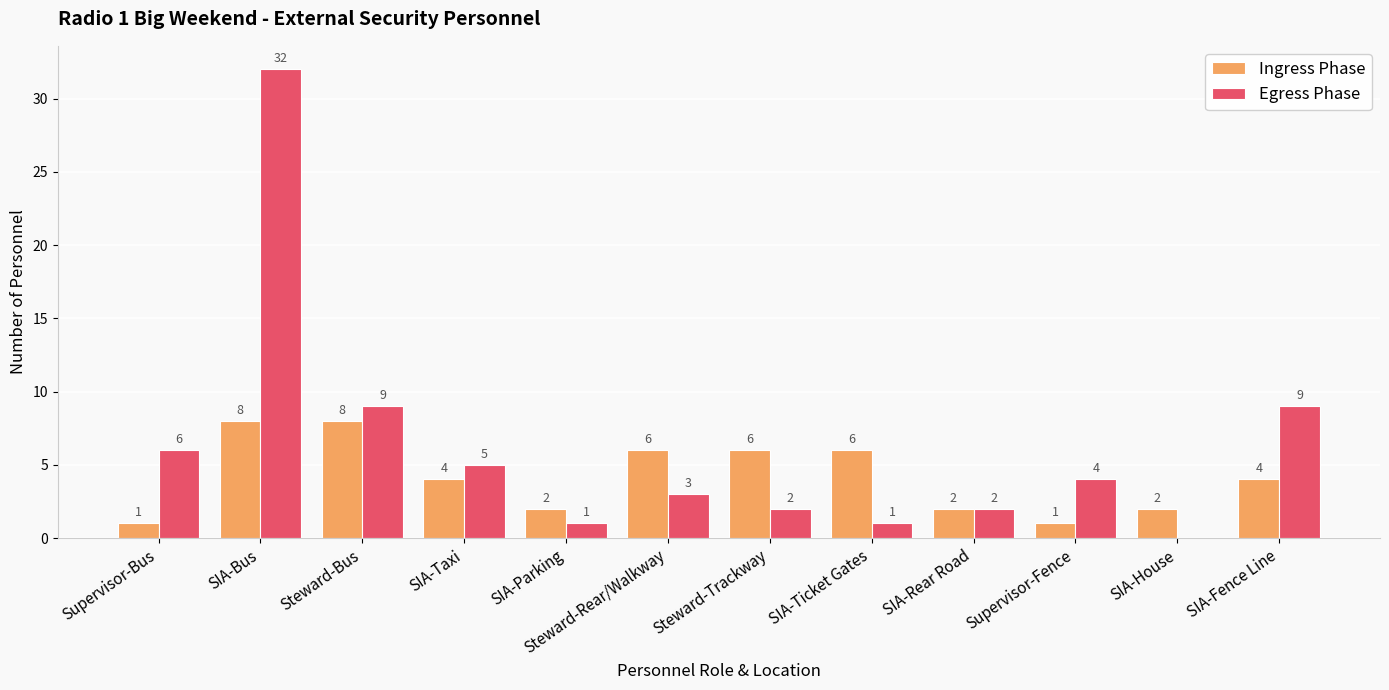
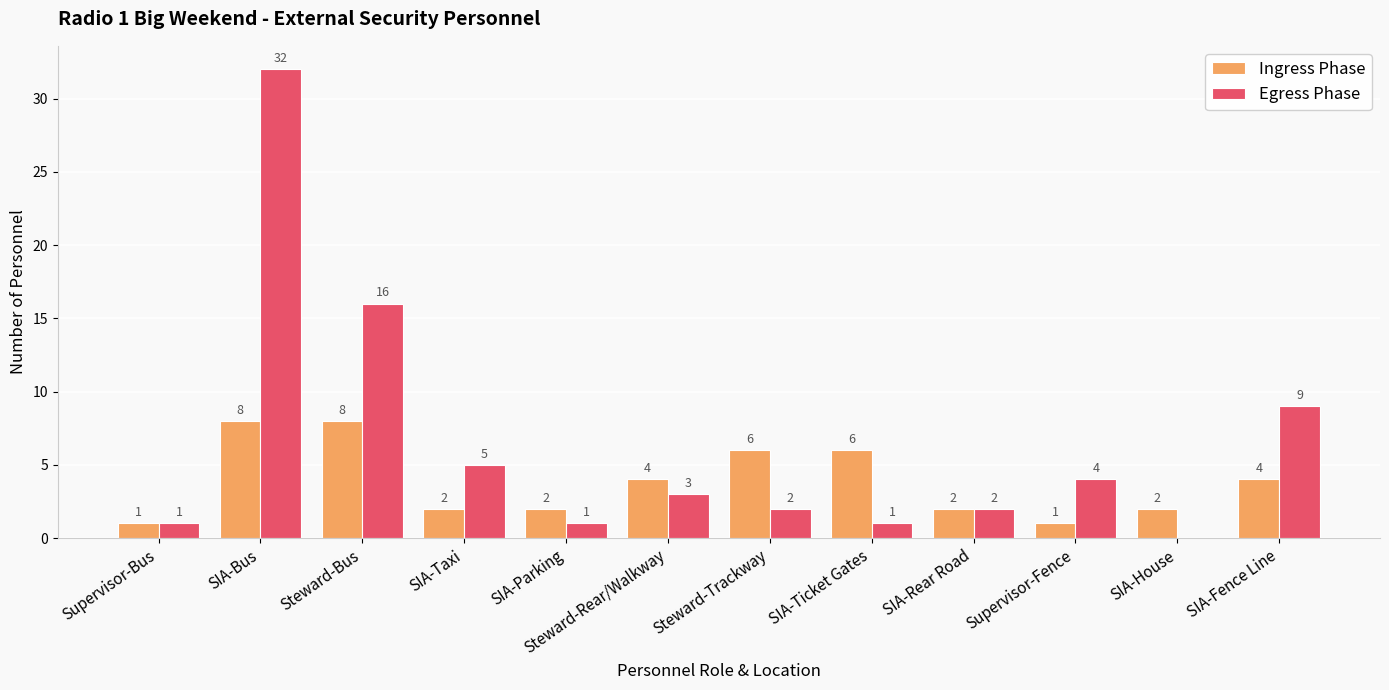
Egress Phase, Supervisor-Bus: 6 -> 1
Egress Phase, Steward-Bus: 9 -> 16
Ingress Phase, SIA-Taxi: 4 -> 2
Ingress Phase, Steward-Rear/Walkway: 6 -> 4
